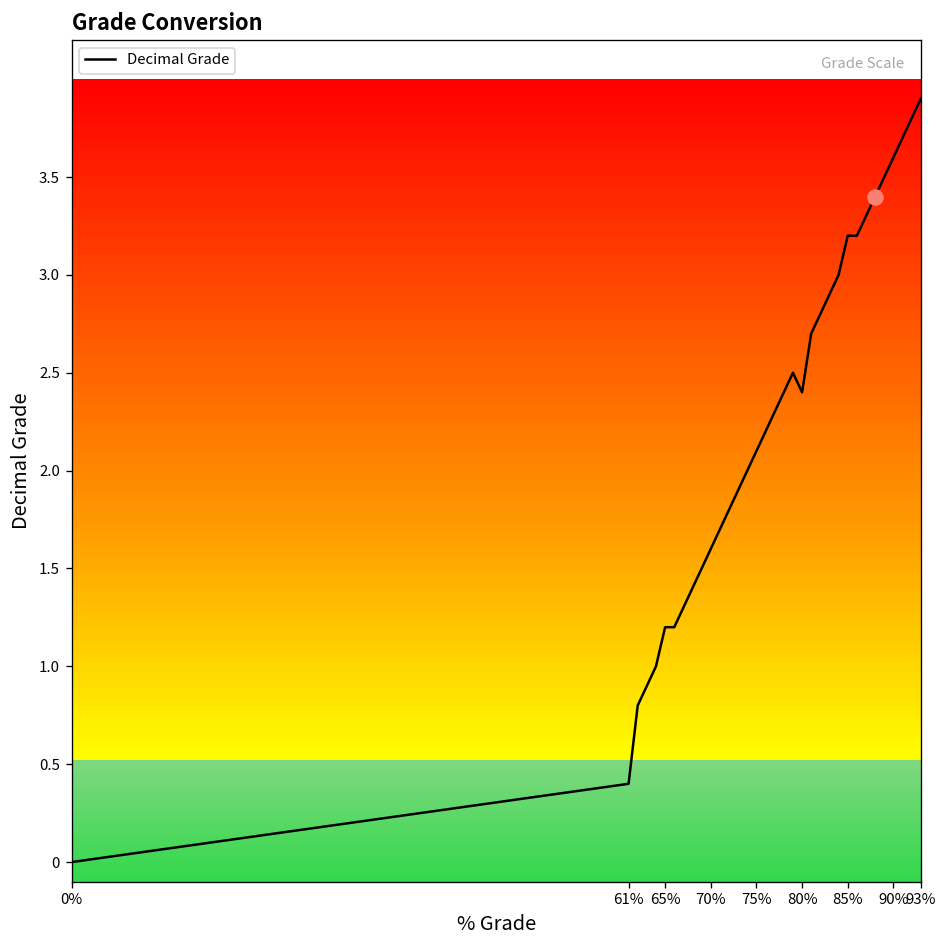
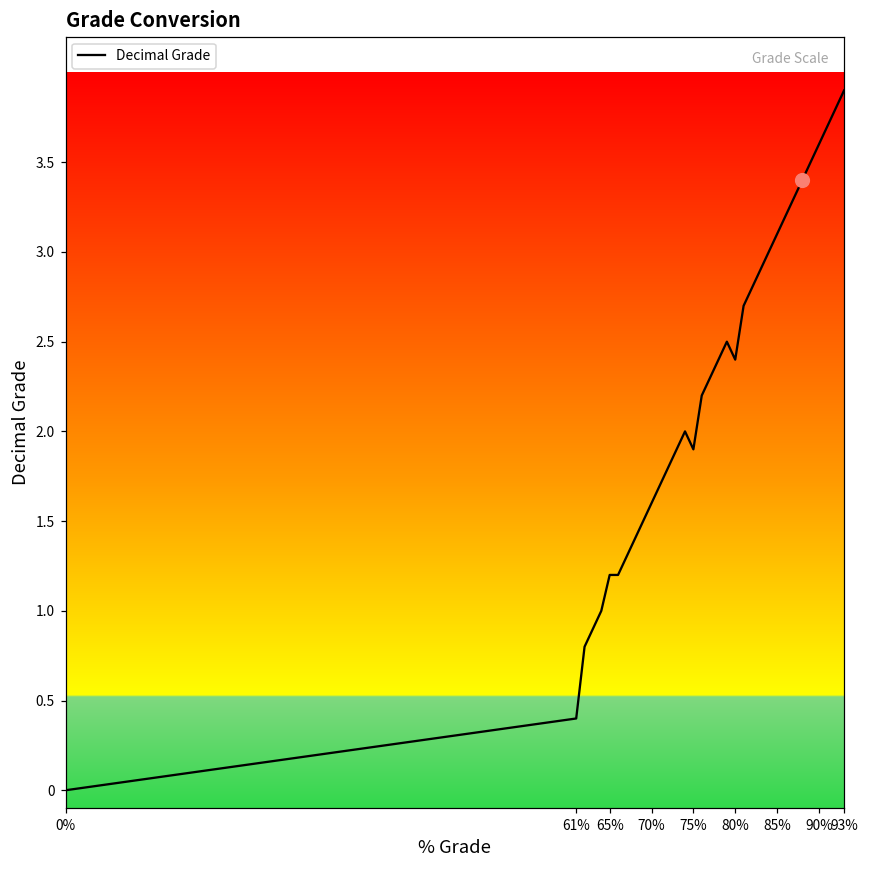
Decimal Grade, 75%: 2.1 -> 1.9
Decimal Grade, 85%: 3.2 -> 3.1
